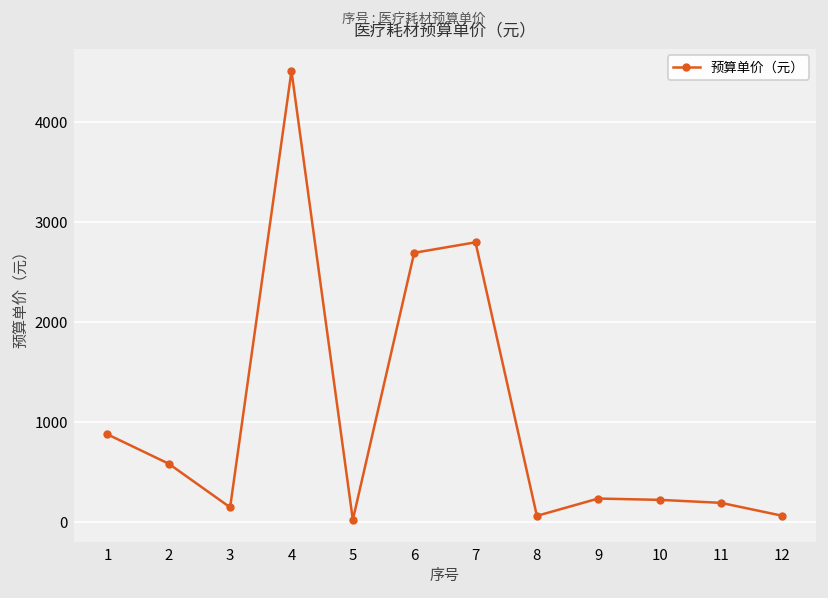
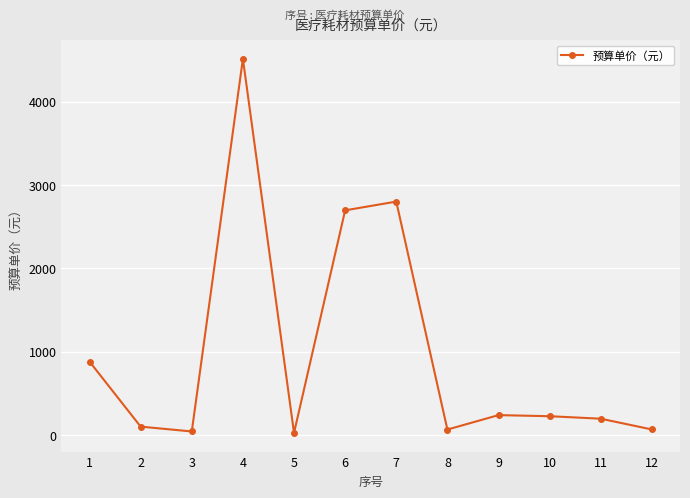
2: 600 -> 100
3: 200 -> 0
